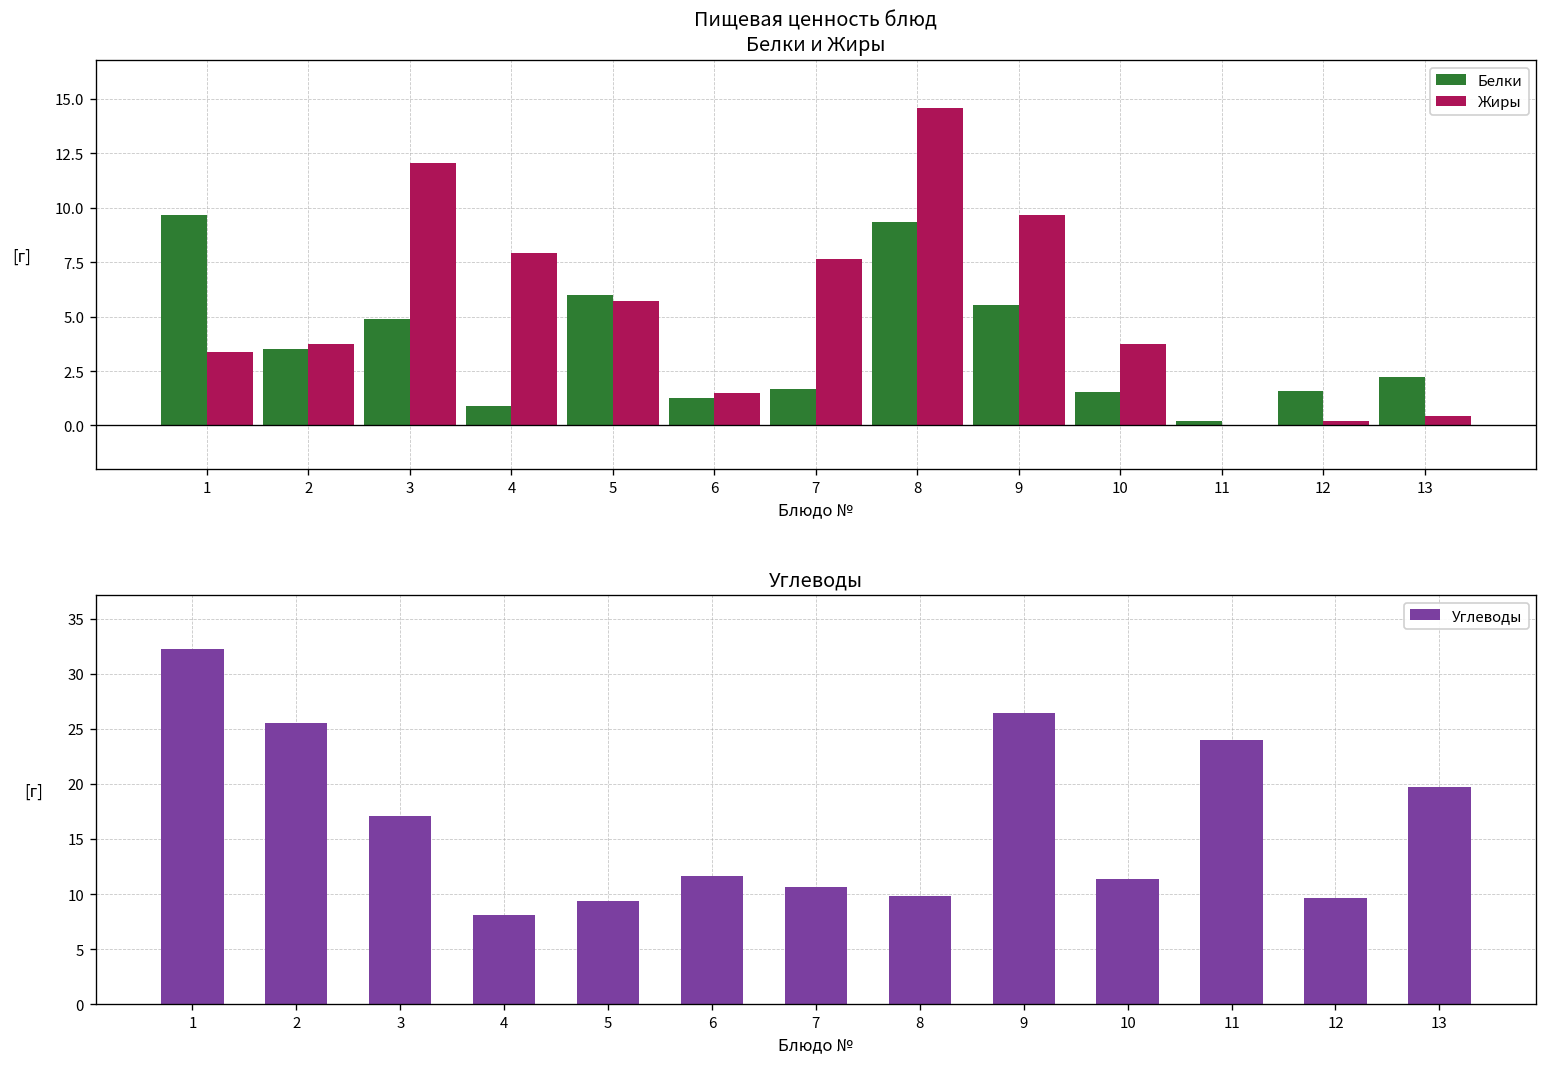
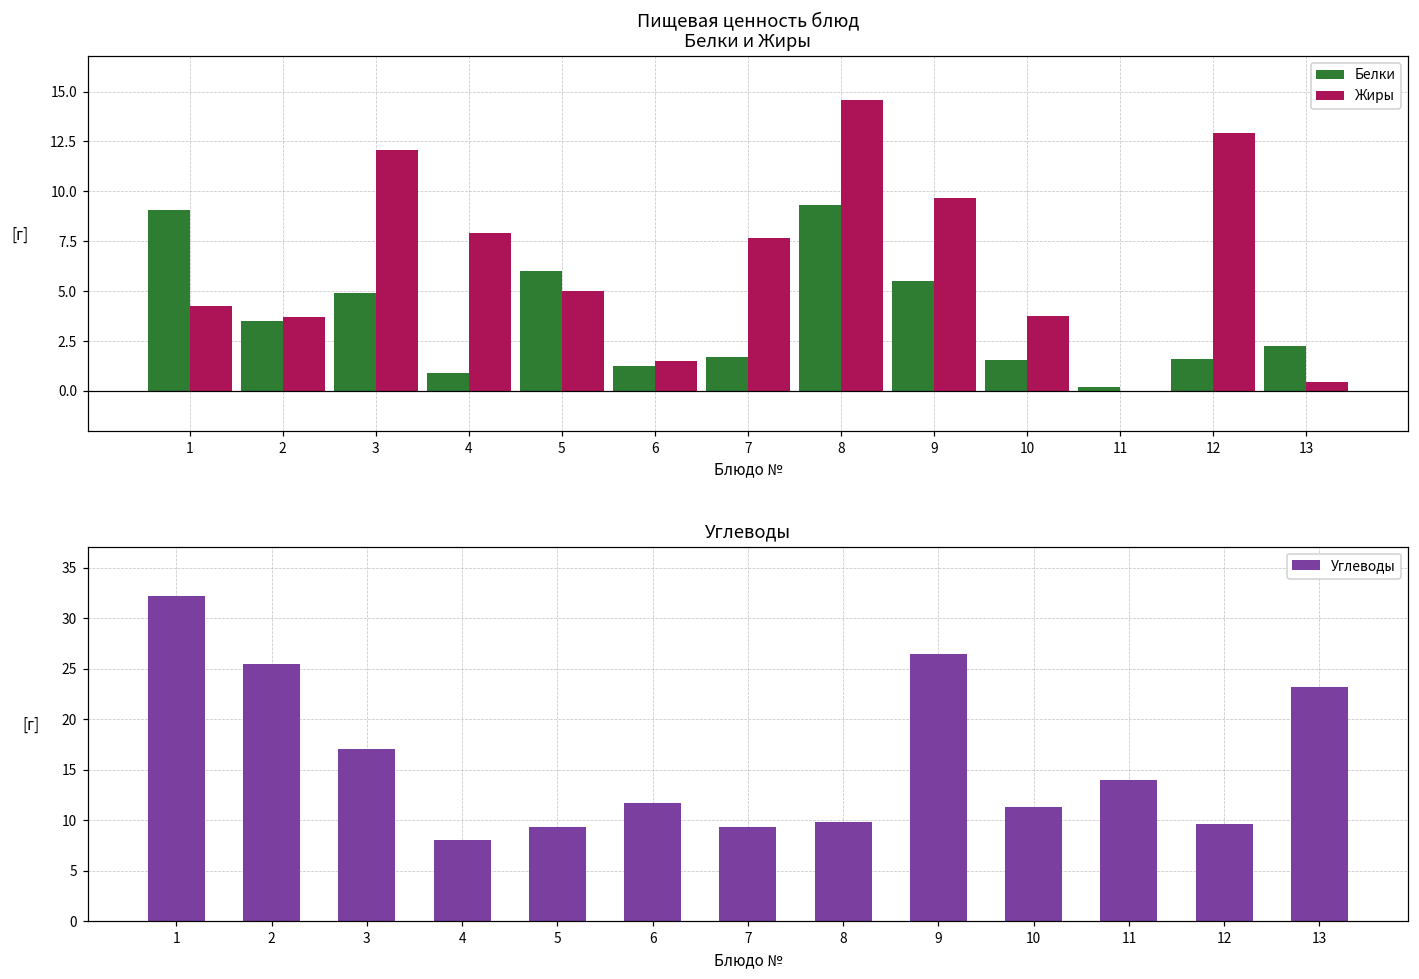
Пищевая ценность блюд Белки и Жиры, Белки, 1: 9.7 -> 9.1
Пищевая ценность блюд Белки и Жиры, Жиры, 1: 3.4 -> 4.3
Пищевая ценность блюд Белки и Жиры, Жиры, 5: 5.7 -> 5.0
Пищевая ценность блюд Белки и Жиры, Жиры, 12: 0.2 -> 12.9
Углеводы, 7: 11 -> 9
Углеводы, 11: 24 -> 14
Углеводы, 13: 20 -> 23
